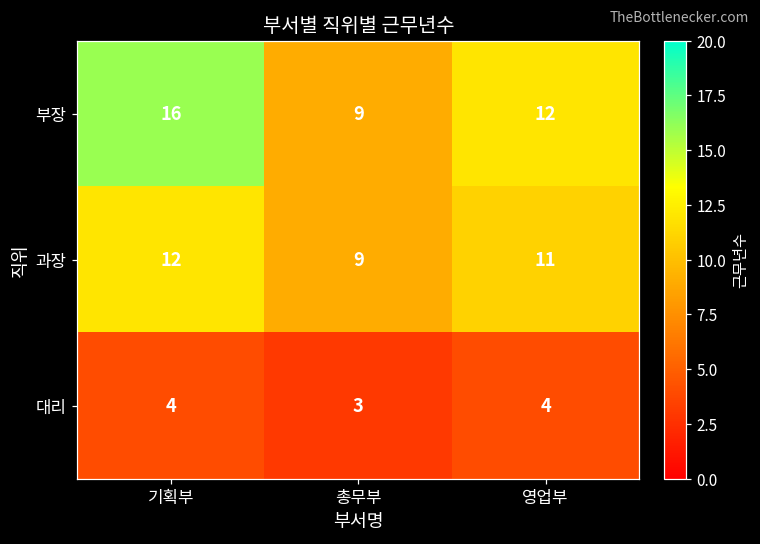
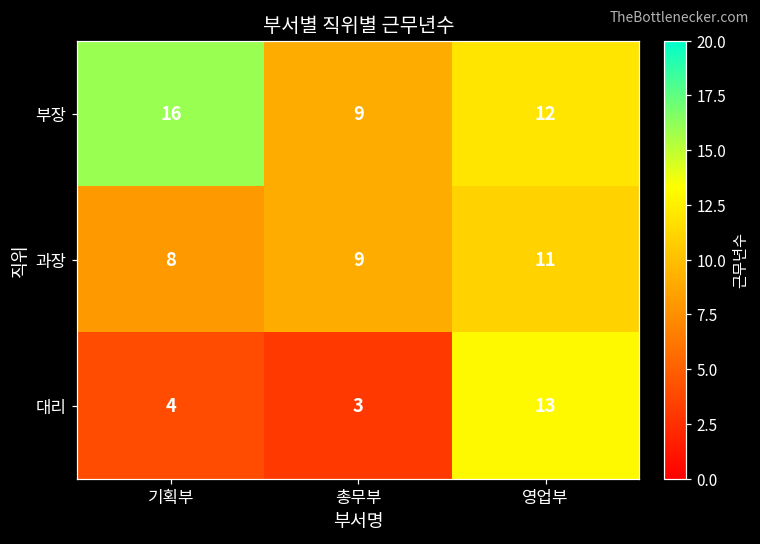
과장, 기획부: 12 -> 8
대리, 영업부: 4 -> 13
